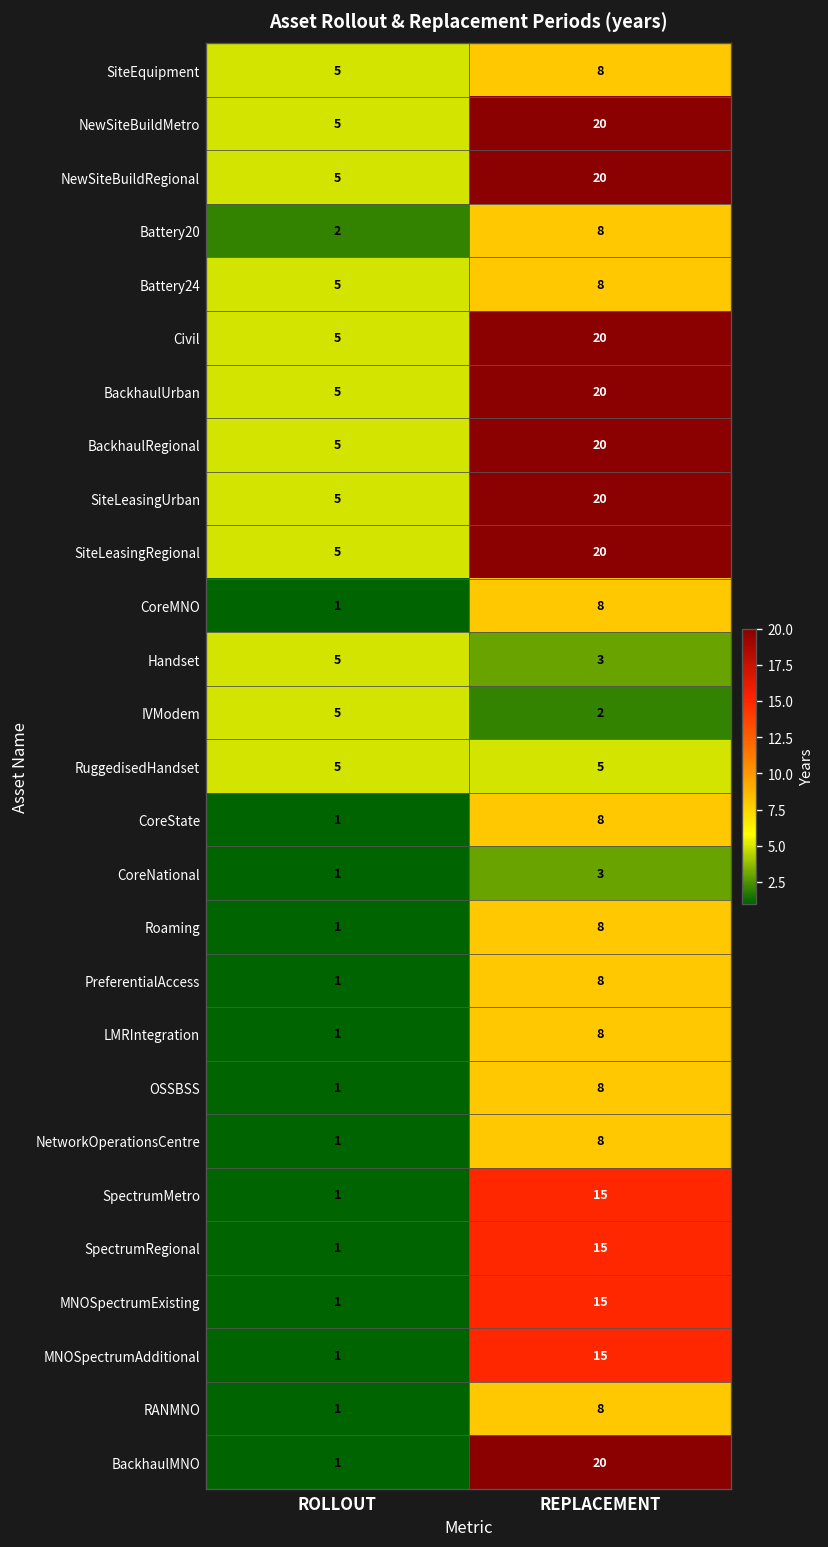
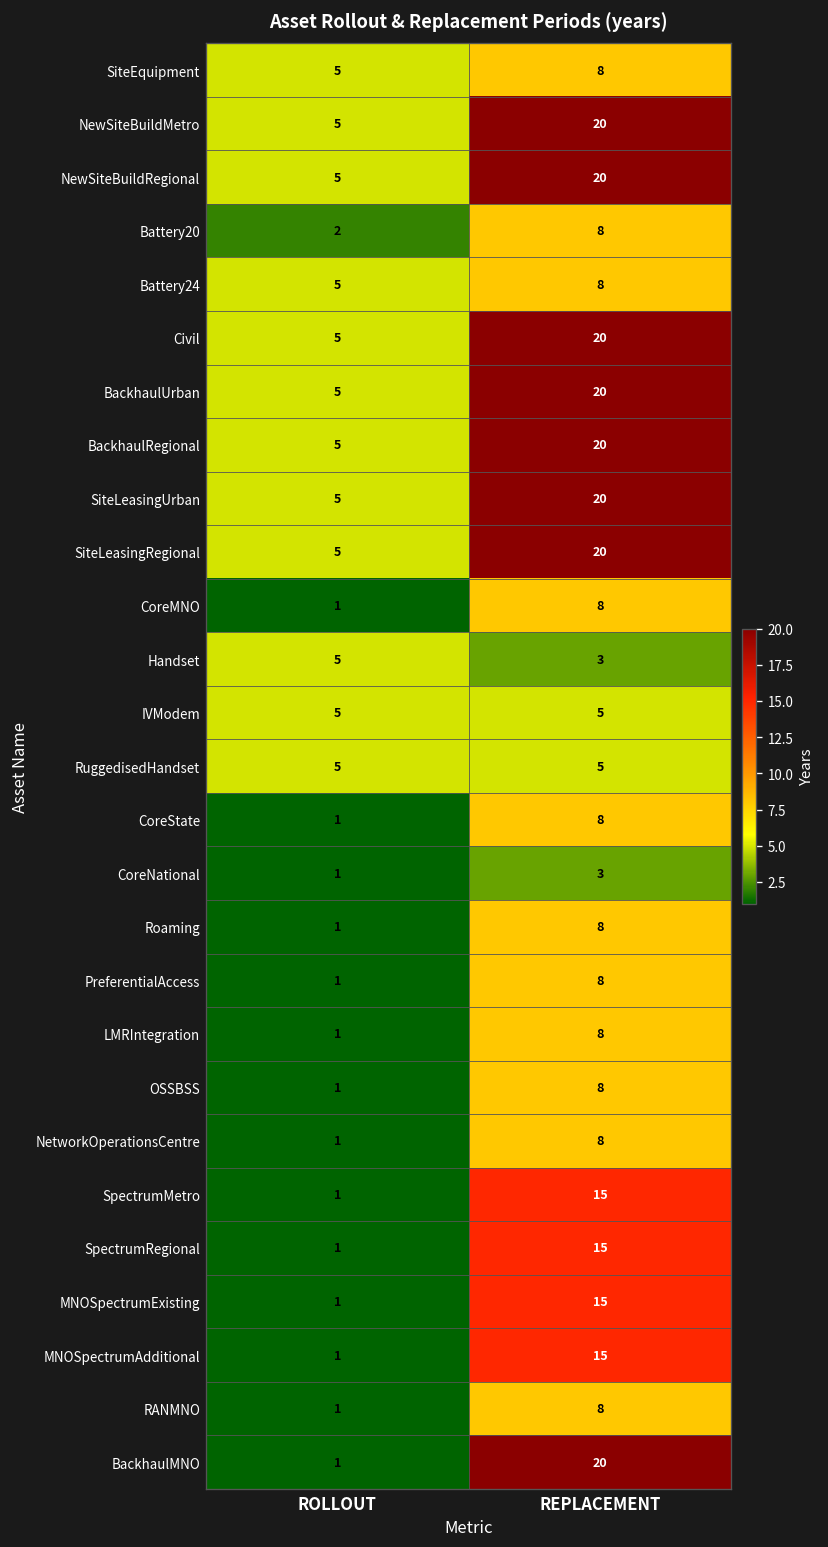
IVModem, REPLACEMENT: 2 -> 5
